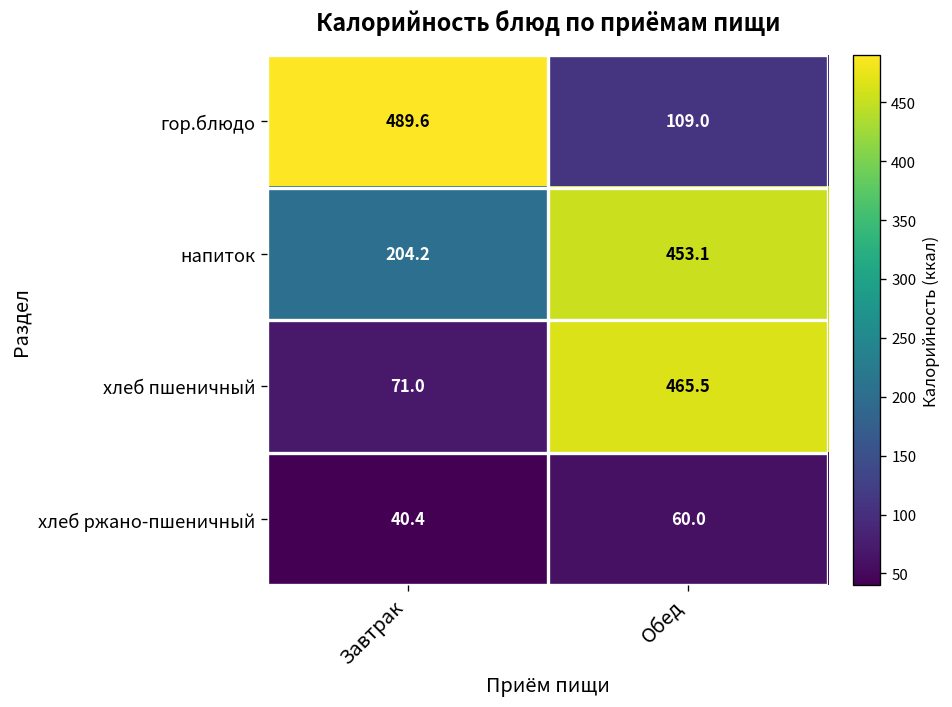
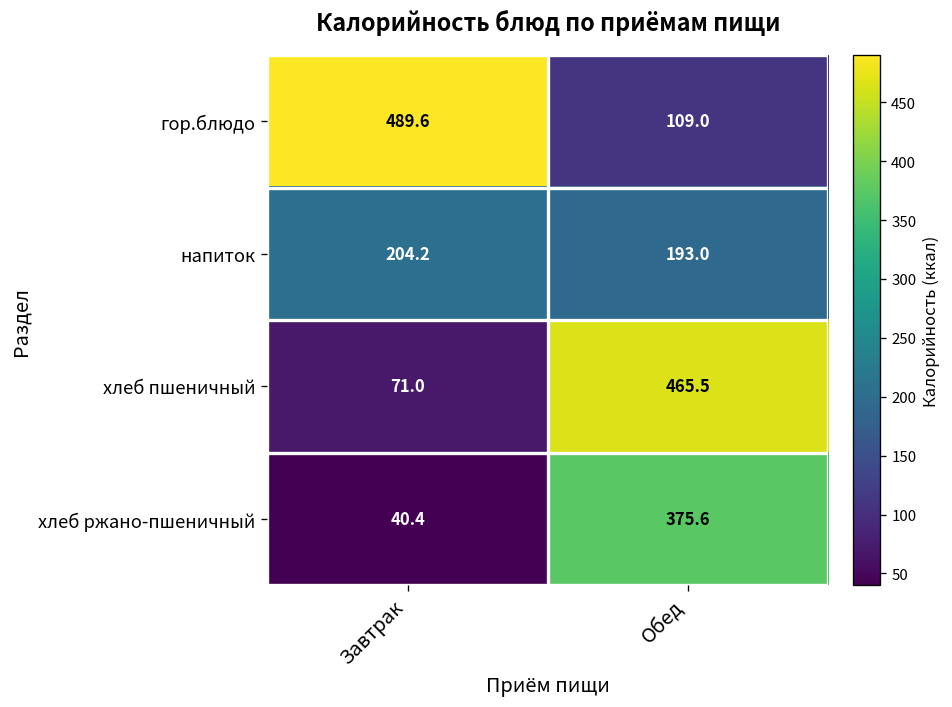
напиток, Обед: 453.1 -> 193.0
хлеб ржано-пшеничный, Обед: 60.0 -> 375.6
